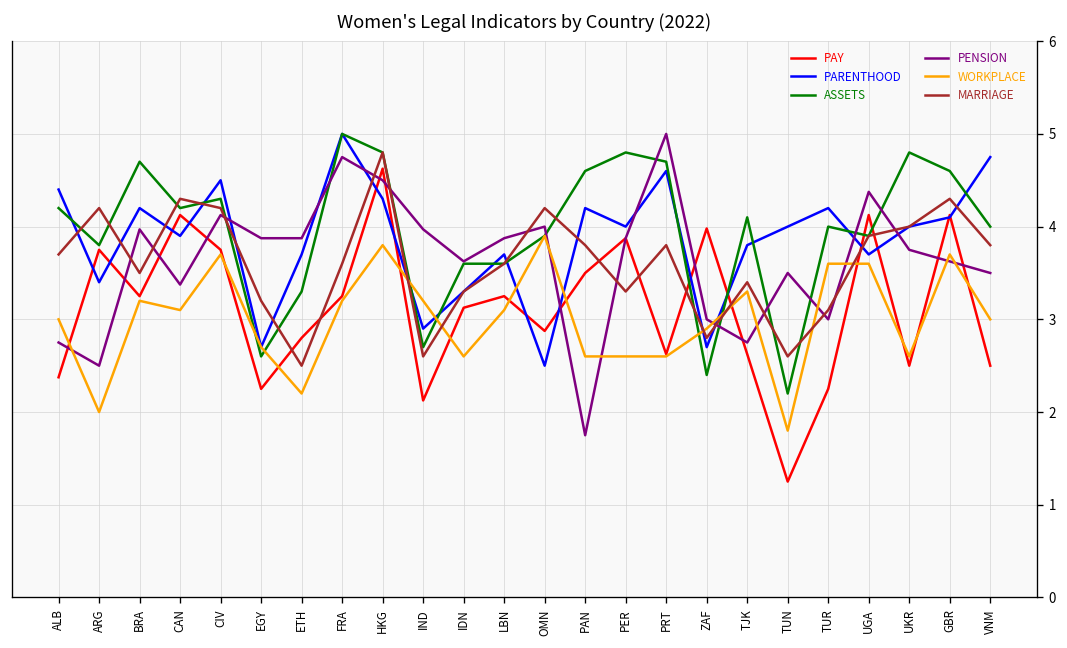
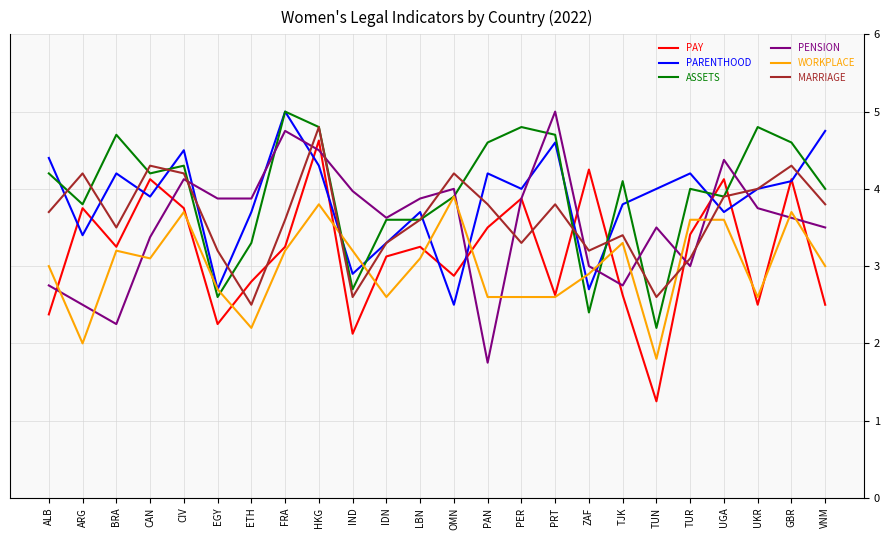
PENSION, BRA: 4.0 -> 2.3
PAY, ZAF: 4.0 -> 4.3
MARRIAGE, ZAF: 2.8 -> 3.2
PAY, TUR: 2.3 -> 3.4
